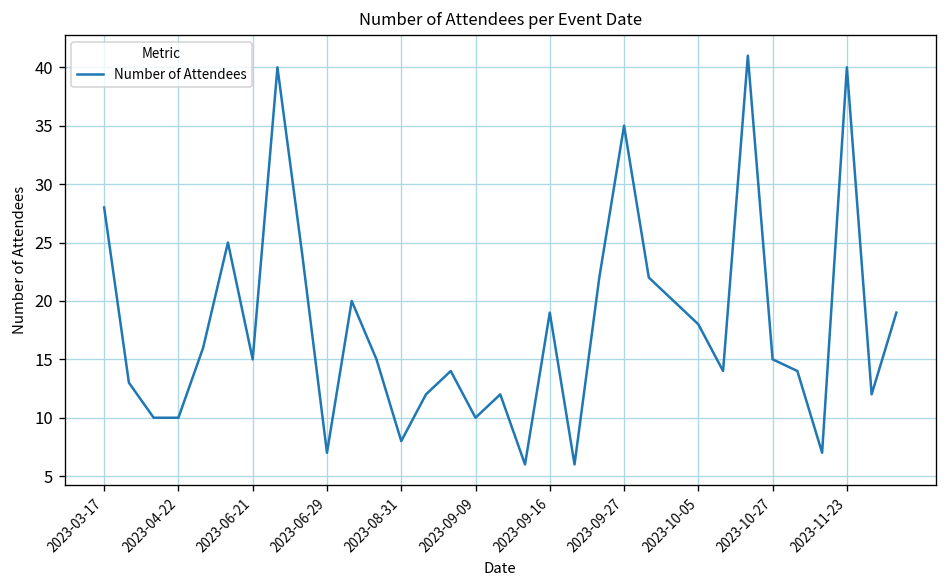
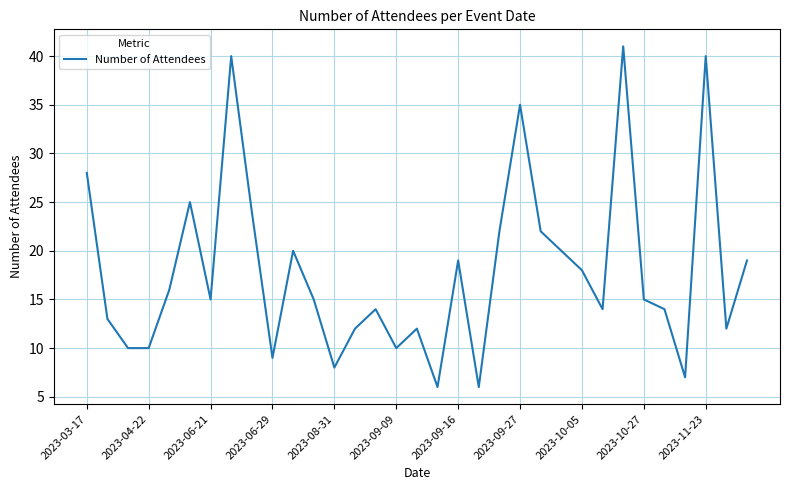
2023-06-29: 7 -> 9
